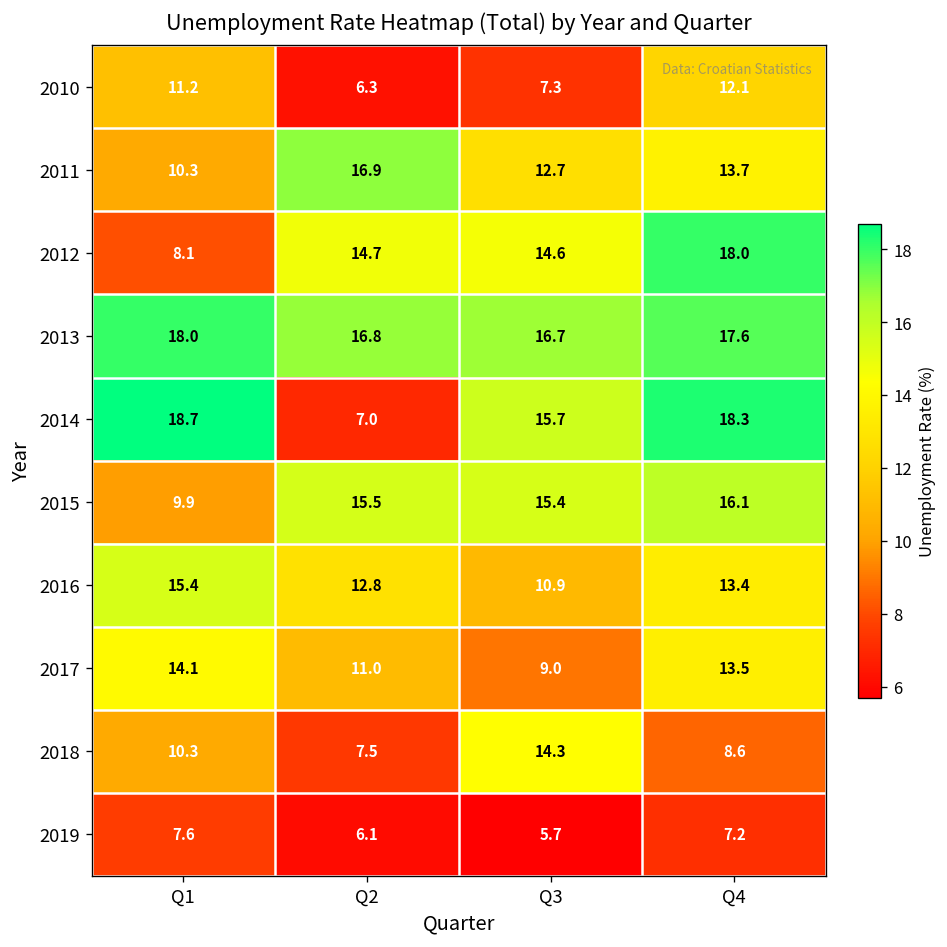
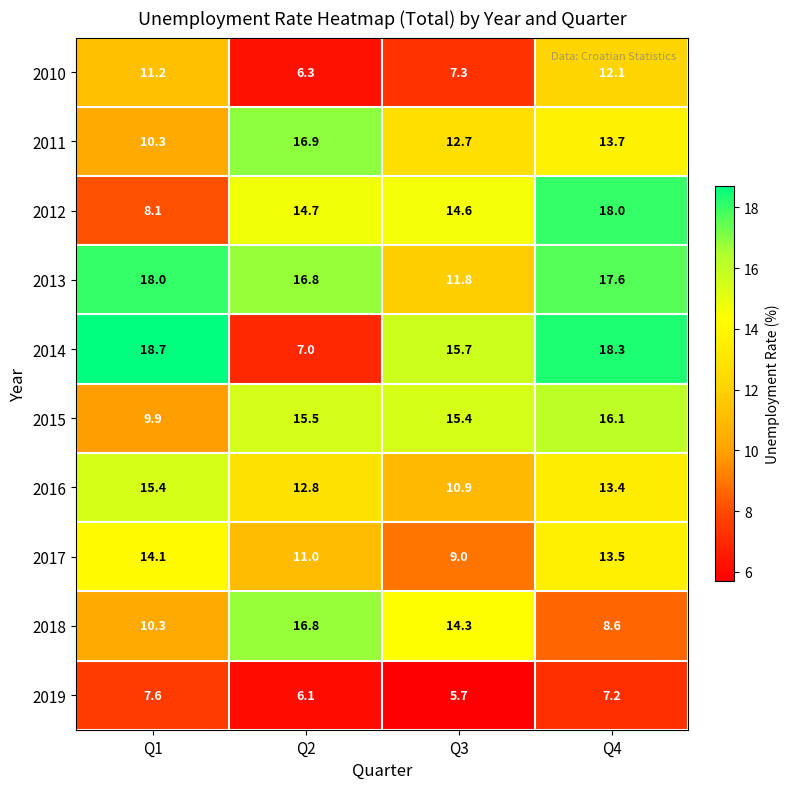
2013, Q3: 16.7 -> 11.8
2018, Q2: 7.5 -> 16.8
